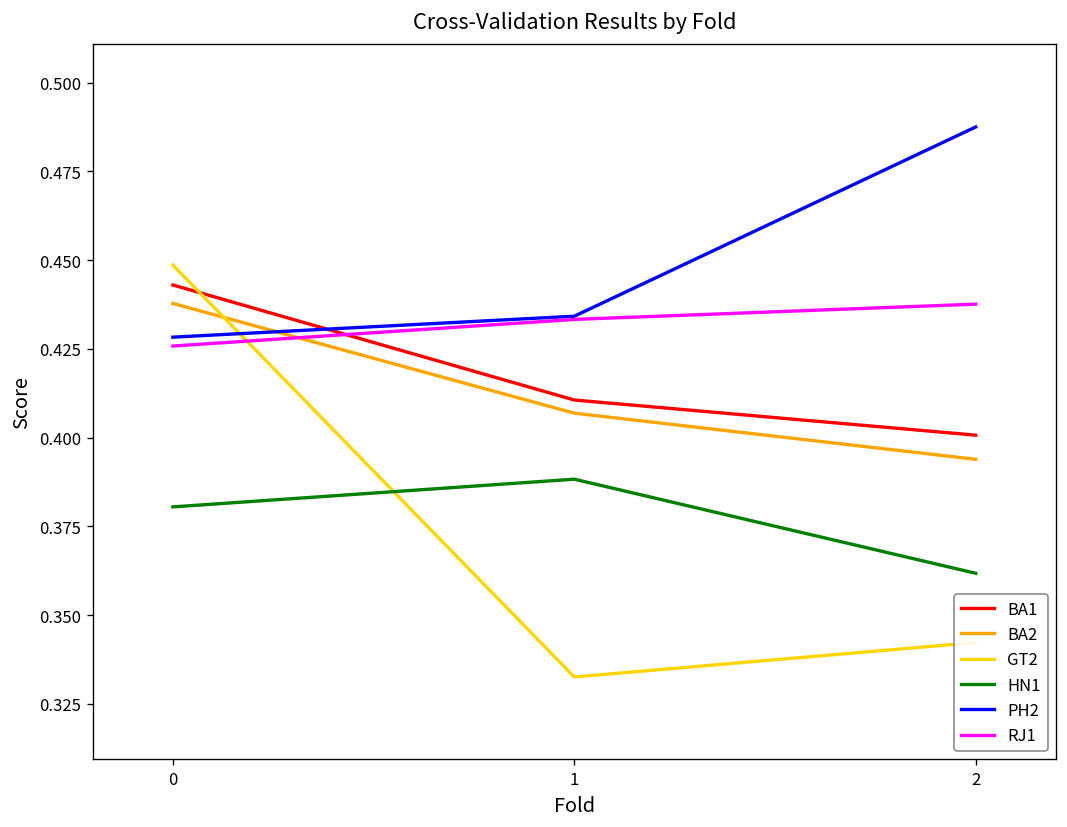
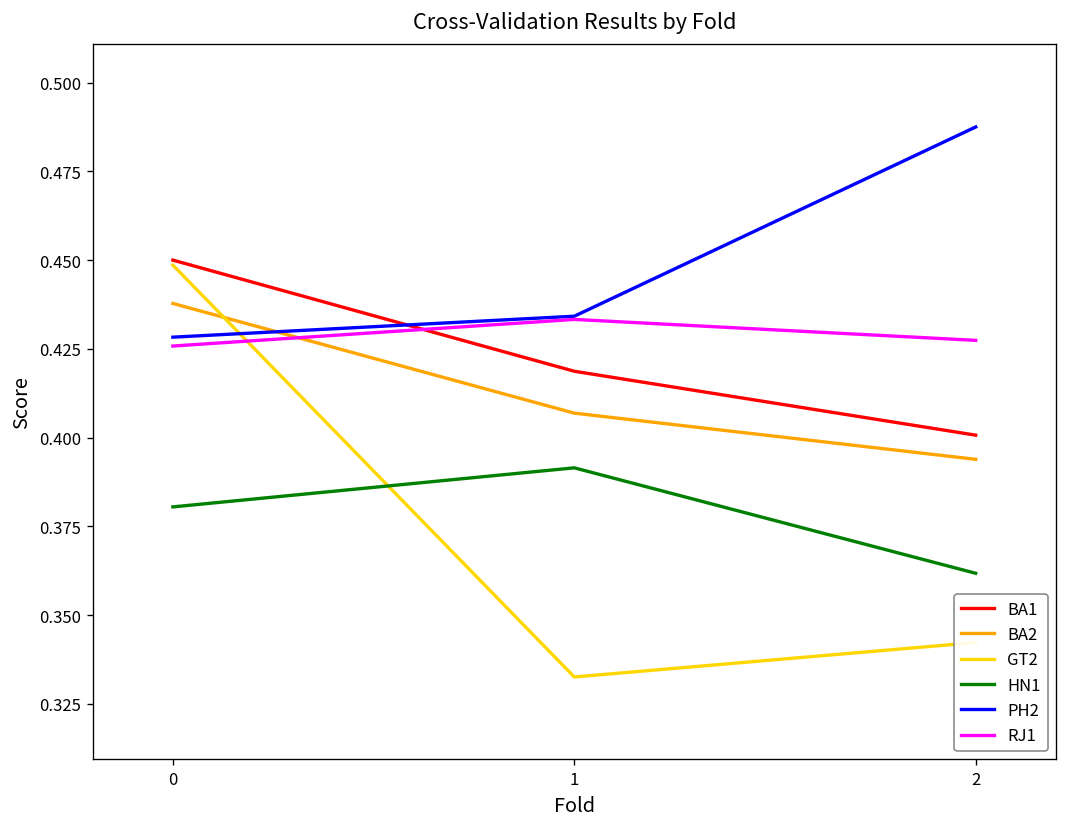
BA1, 0: 0.443 -> 0.450
BA1, 1: 0.411 -> 0.419
HN1, 1: 0.388 -> 0.392
RJ1, 2: 0.438 -> 0.427
